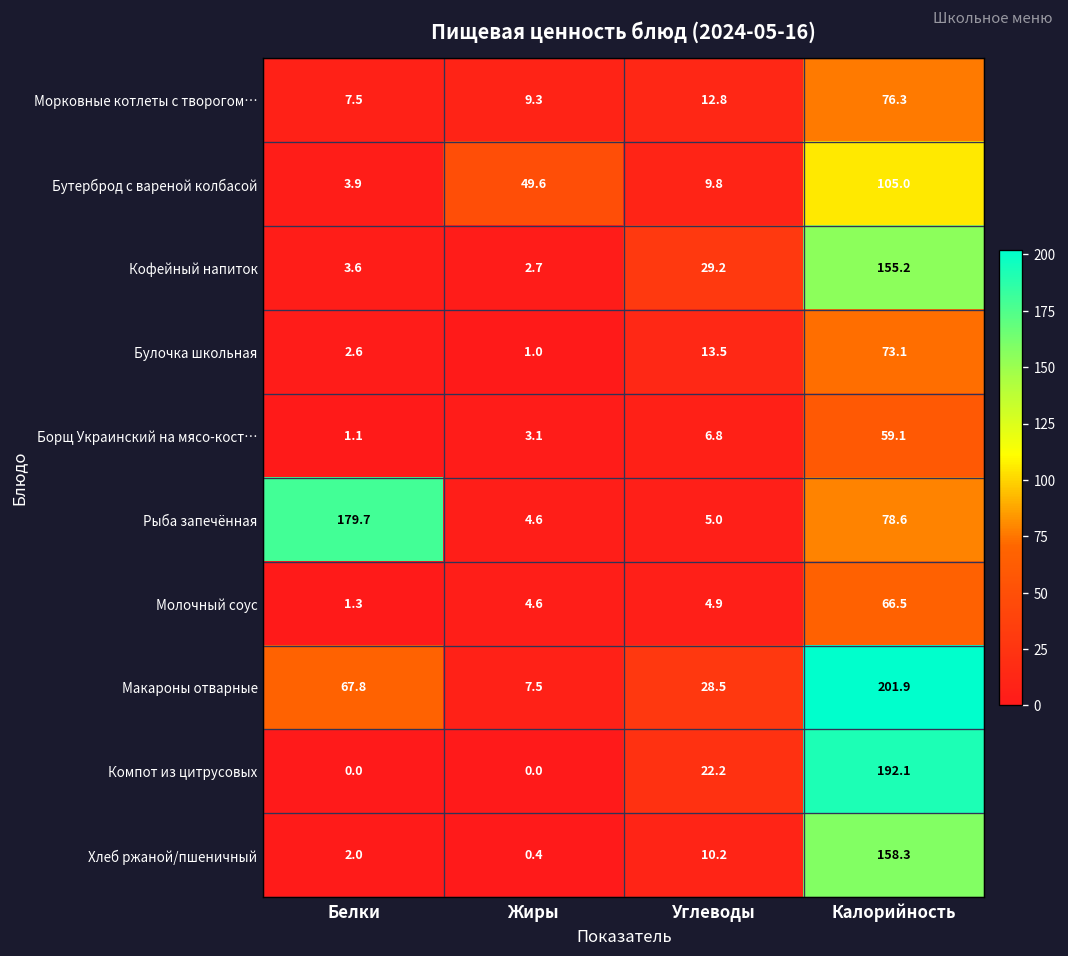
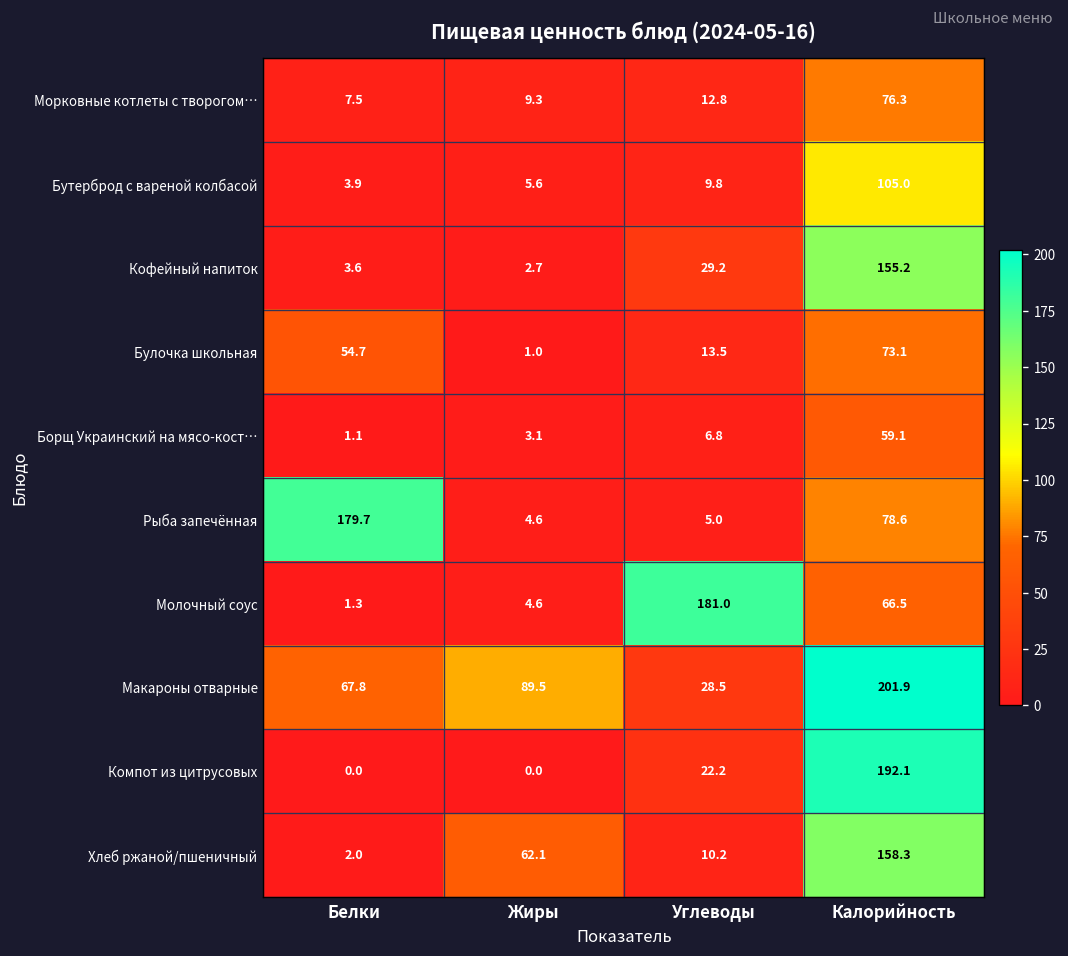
Бутерброд с вареной колбасой, Жиры: 49.6 -> 5.6
Булочка школьная, Белки: 2.6 -> 54.7
Молочный соус, Углеводы: 4.9 -> 181.0
Макароны отварные, Жиры: 7.5 -> 89.5
Хлеб ржаной/пшеничный, Жиры: 0.4 -> 62.1
